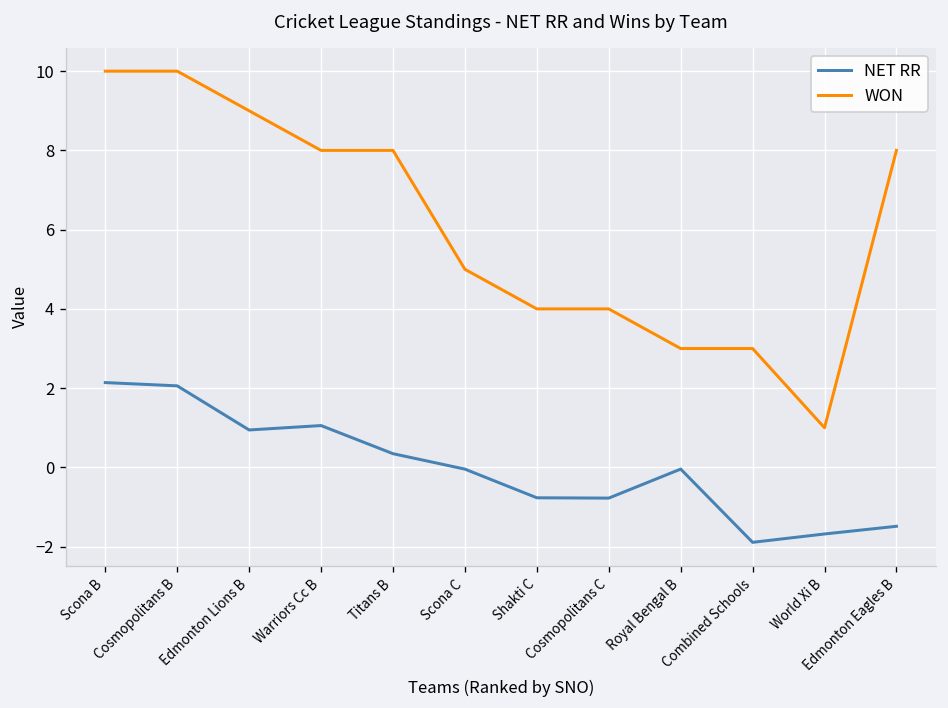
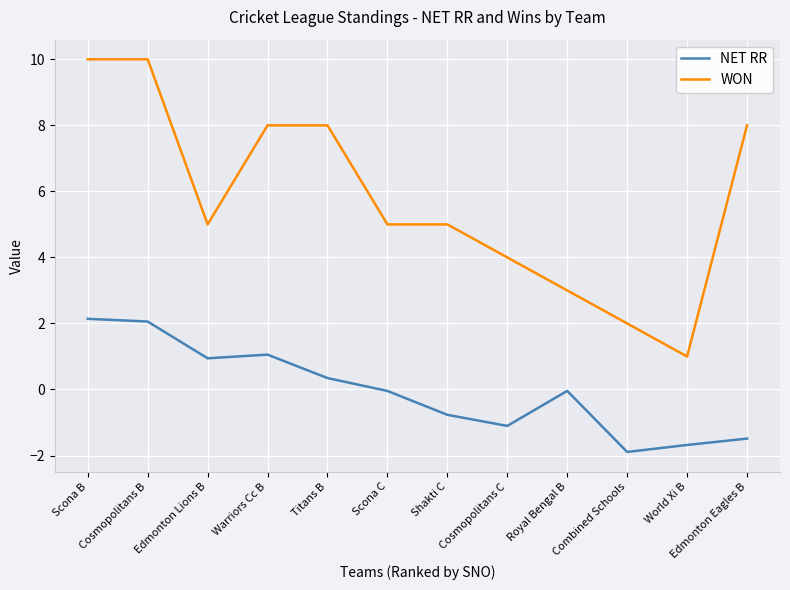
WON, Edmonton Lions B: 9 -> 5
WON, Shakti C: 4 -> 5
NET RR, Cosmopolitans C: -0.8 -> -1.1
WON, Combined Schools: 3 -> 2
